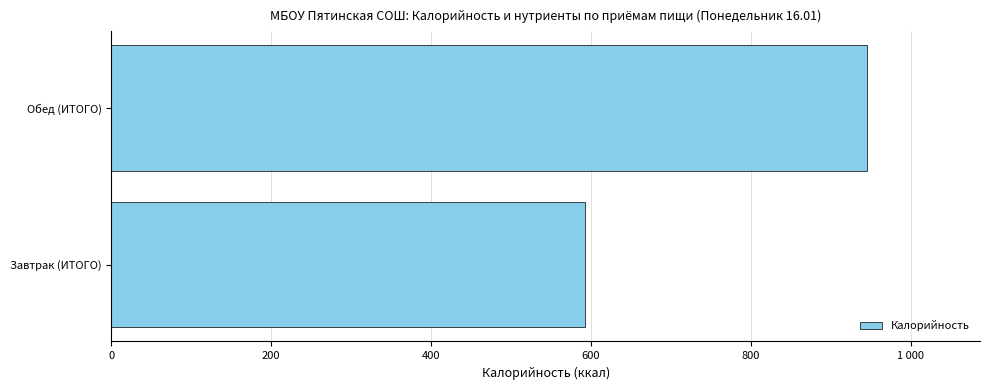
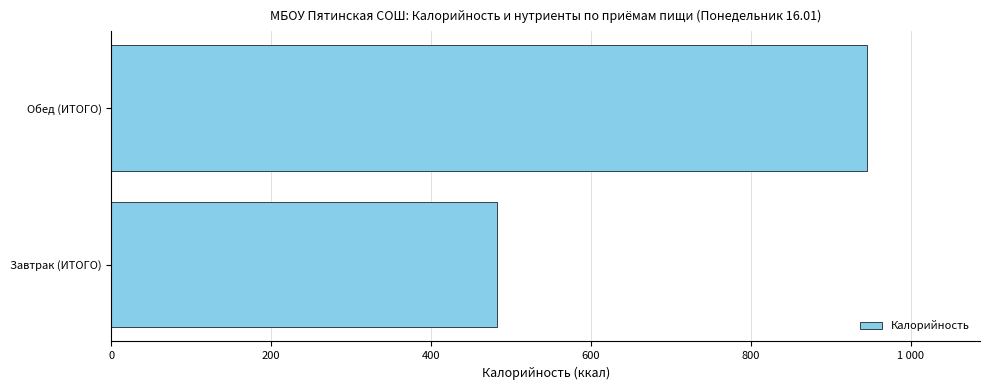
Завтрак (ИТОГО): 590 -> 480
